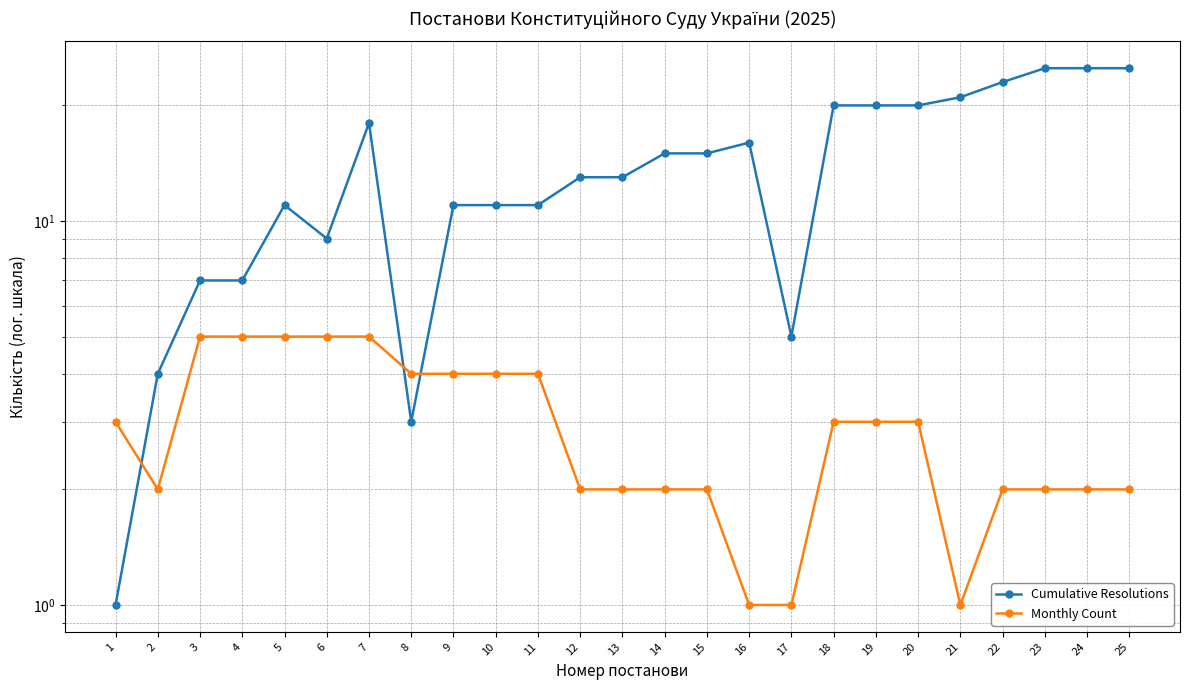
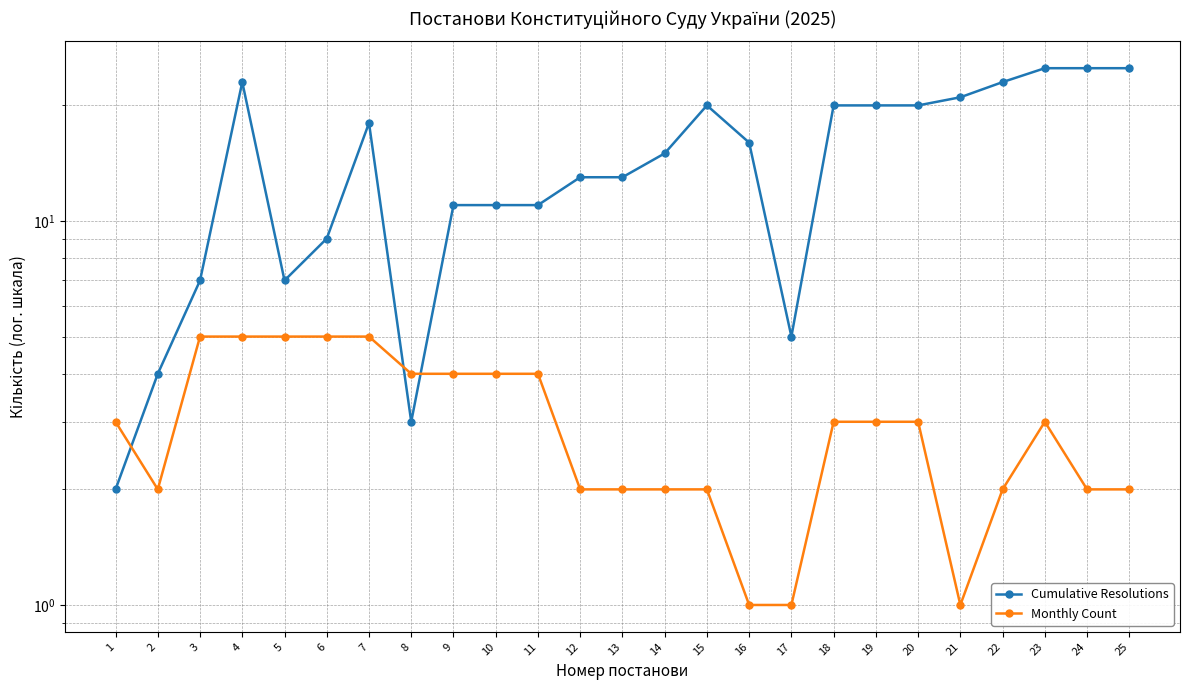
Cumulative Resolutions, 1: 1 -> 2
Cumulative Resolutions, 4: 7 -> 23
Cumulative Resolutions, 5: 11 -> 7
Cumulative Resolutions, 15: 15 -> 20
Monthly Count, 23: 2 -> 3
